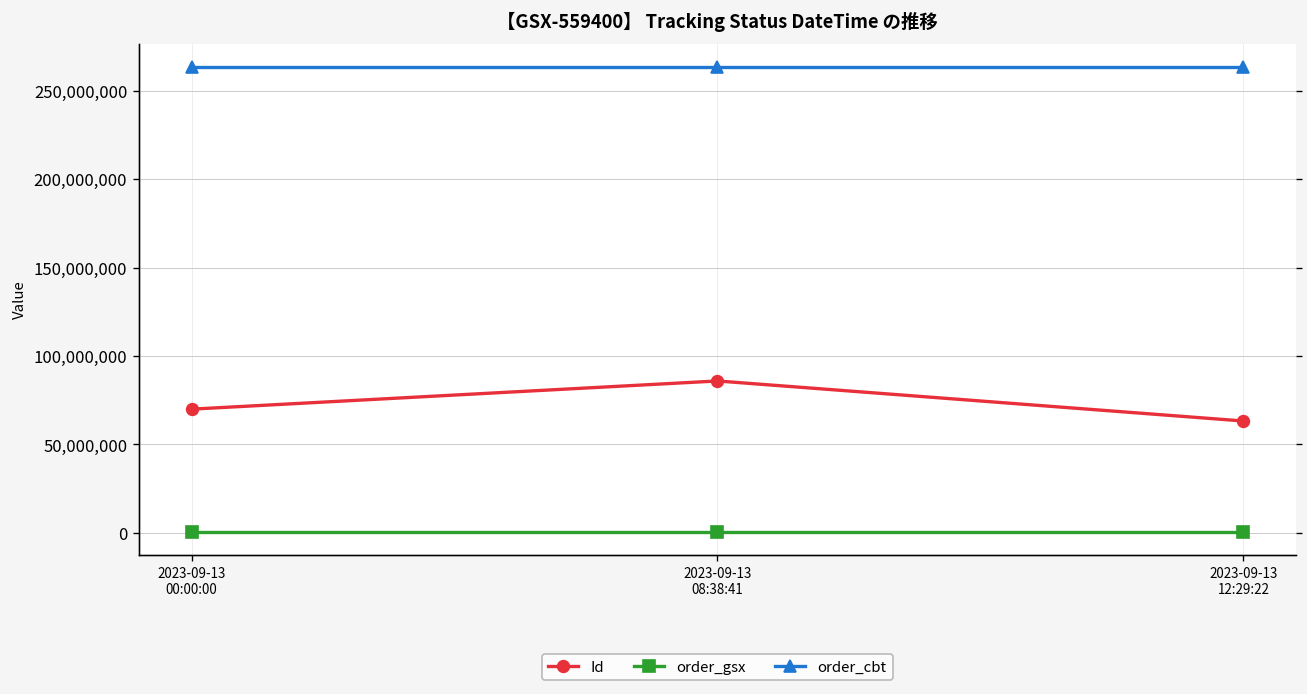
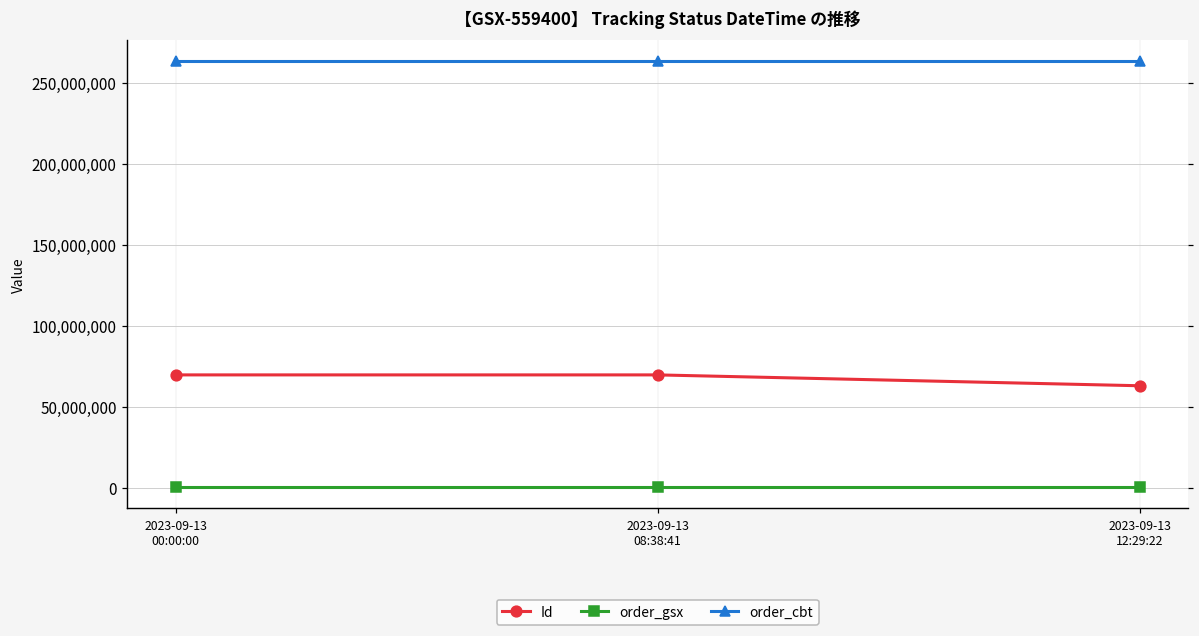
Id, 2023-09-13 08:38:41: 86,000,000 -> 70,000,000
